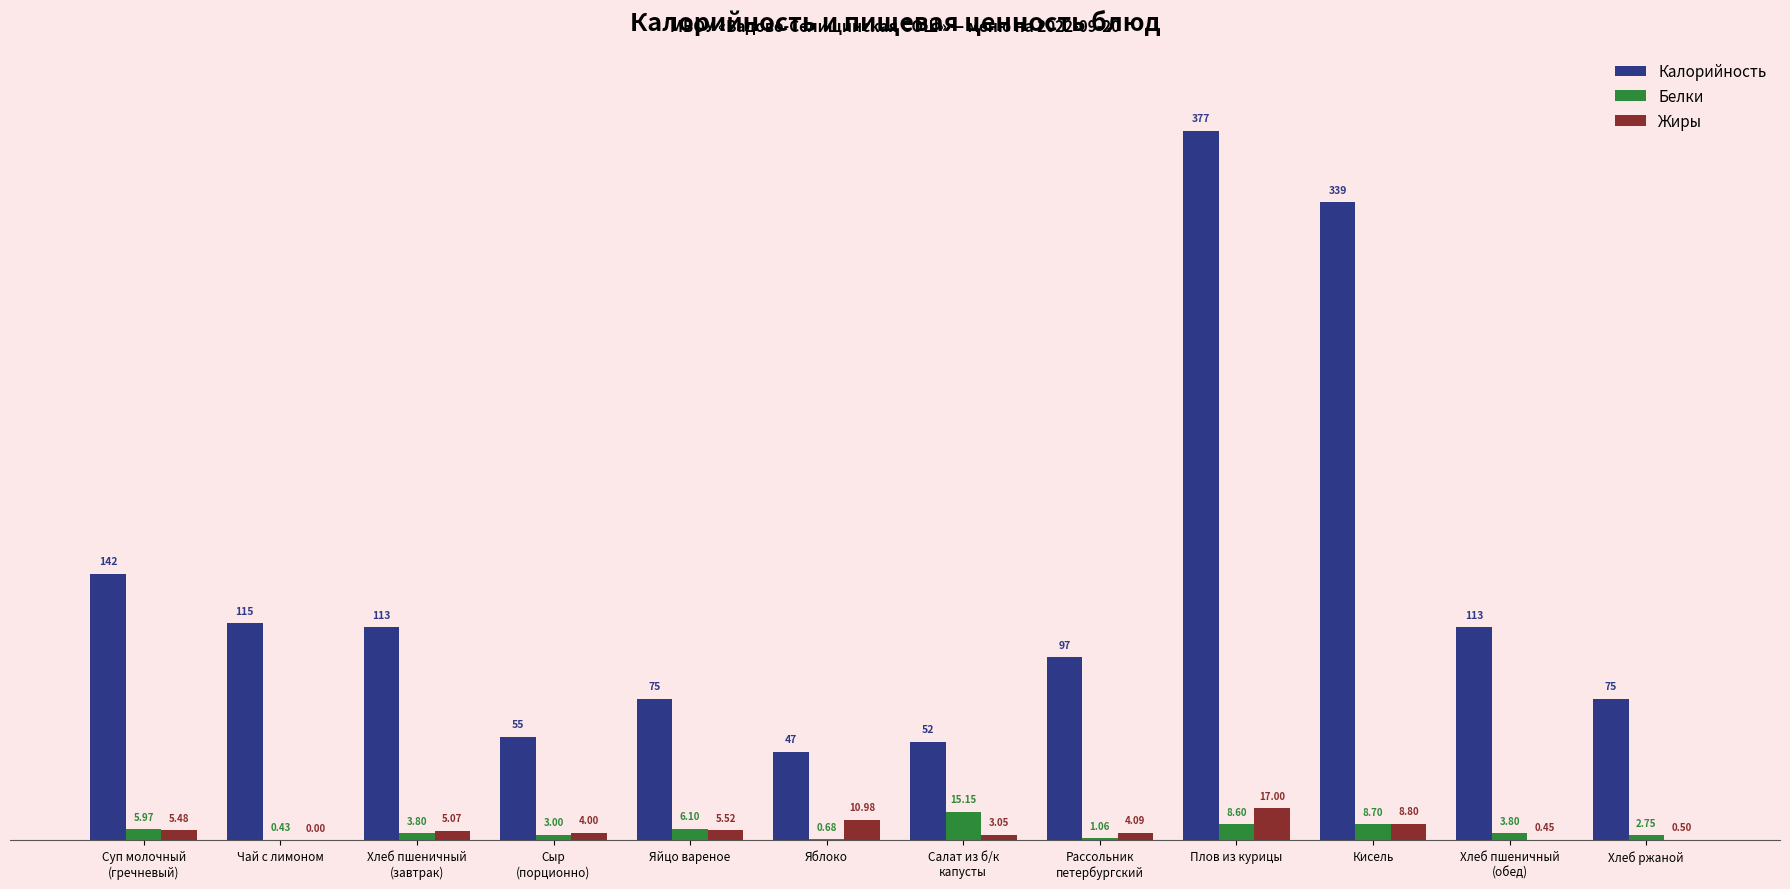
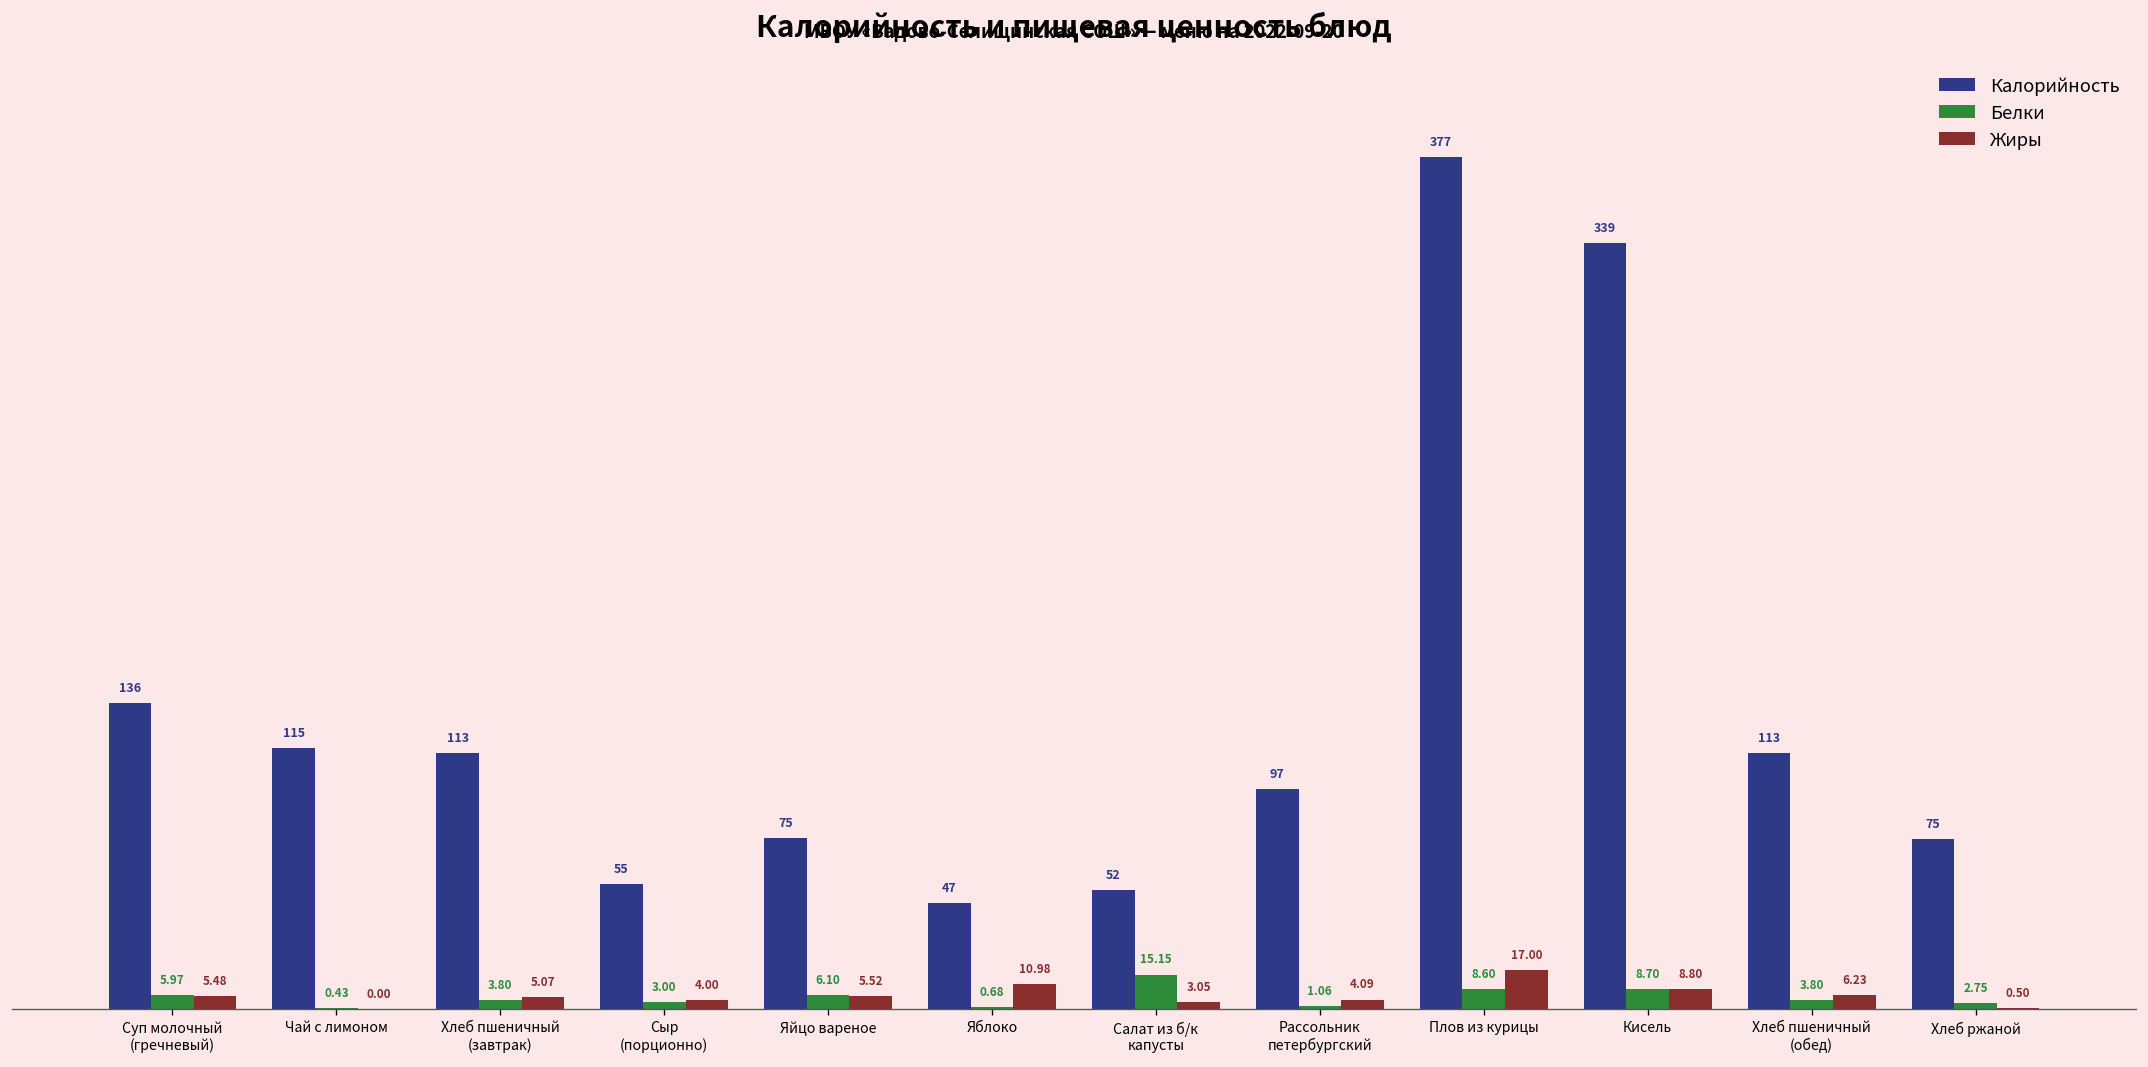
Калорийность, Суп молочный (гречневый): 142 -> 136
Жиры, Хлеб пшеничный (обед): 0.45 -> 6.23
